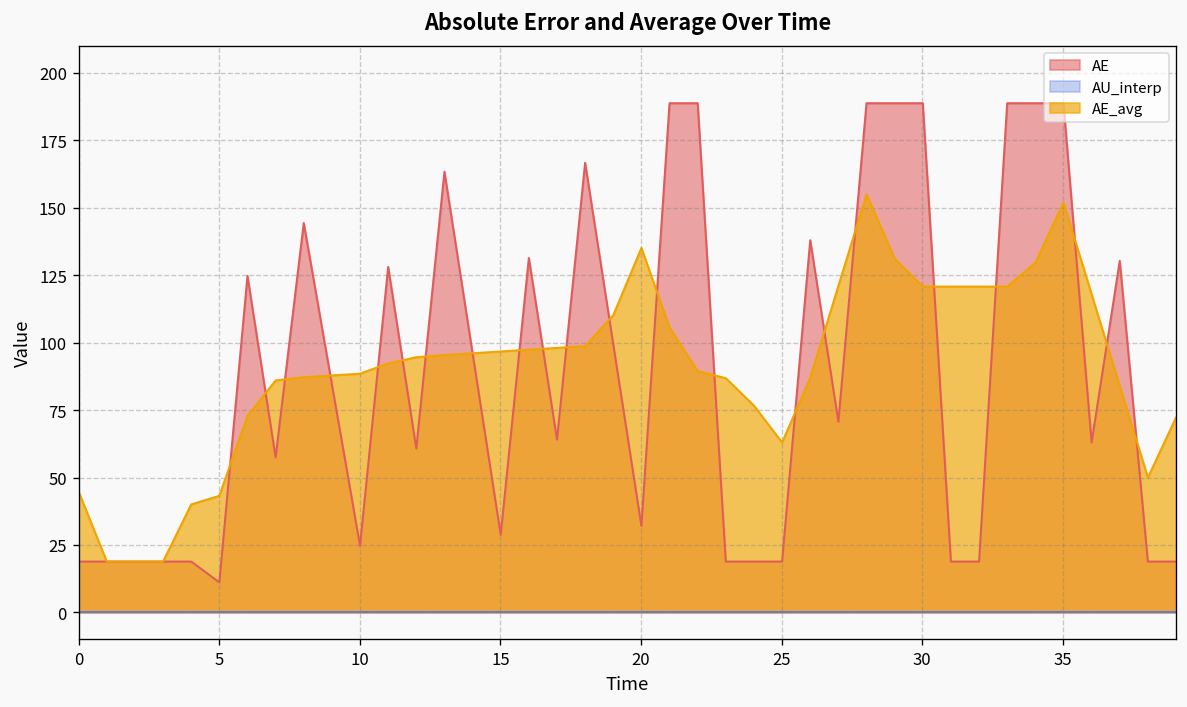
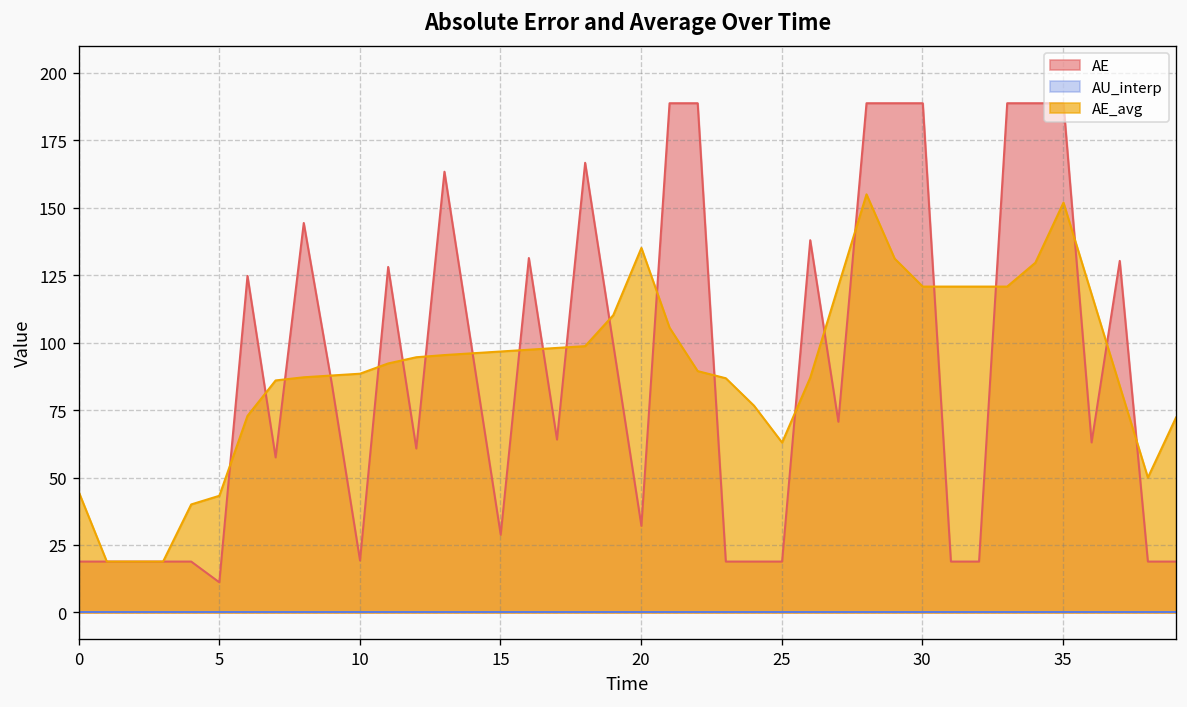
AE, 10: 25 -> 19
